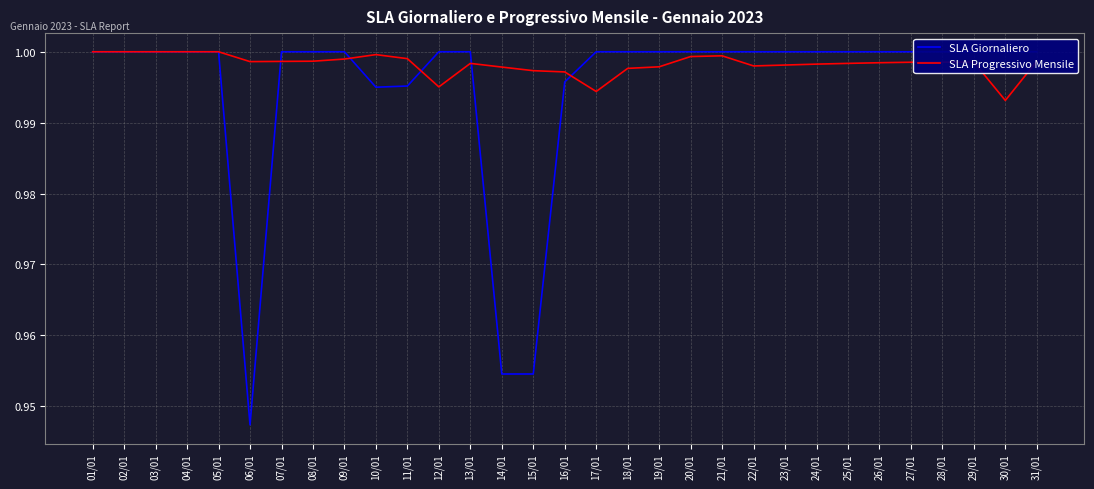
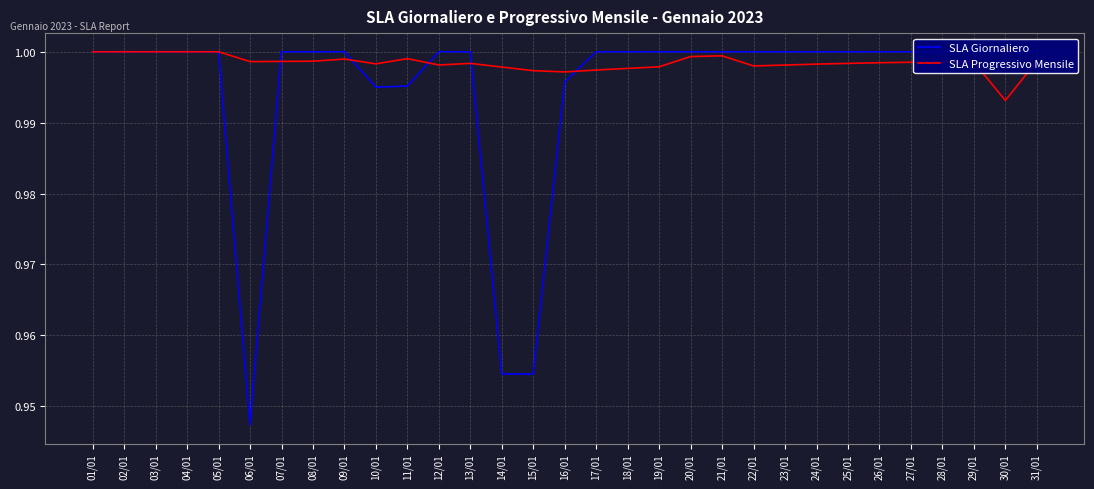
SLA Progressivo Mensile, 10/01: 1.000 -> 0.998
SLA Progressivo Mensile, 12/01: 0.995 -> 0.998
SLA Progressivo Mensile, 17/01: 0.994 -> 0.997
